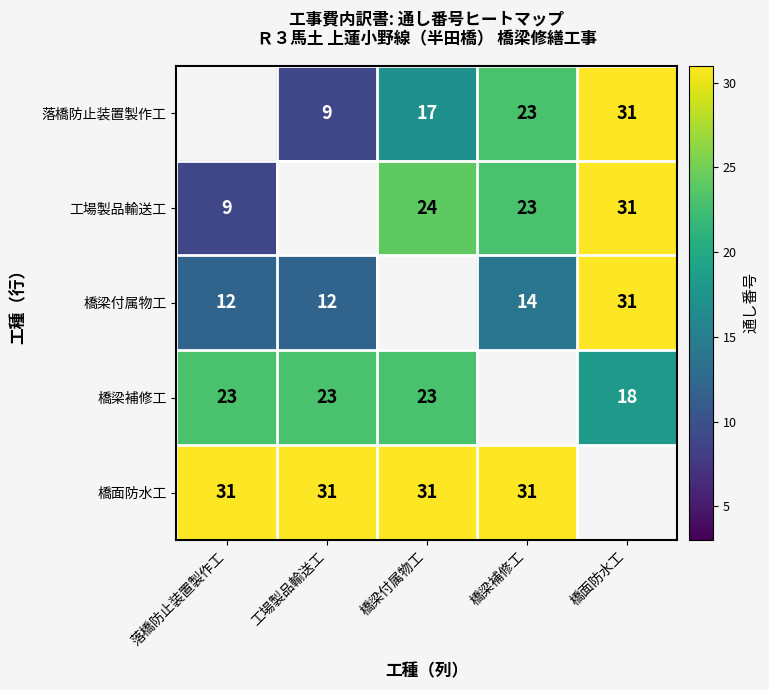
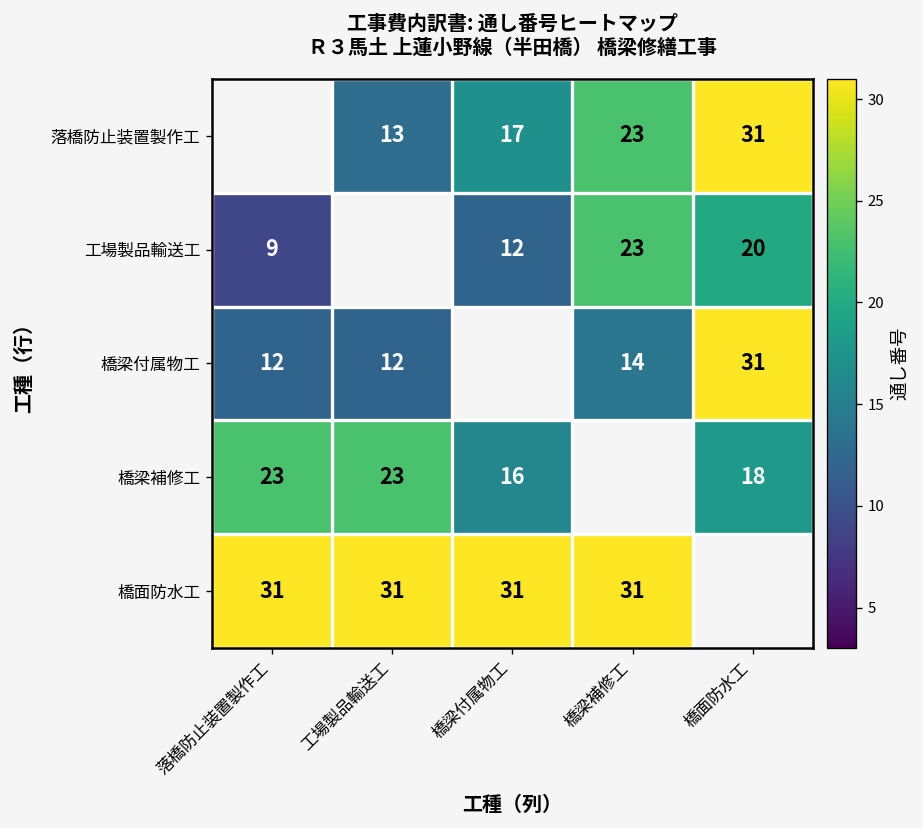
落橋防止装置製作工, 工場製品輸送工: 9 -> 13
工場製品輸送工, 橋梁付属物工: 24 -> 12
工場製品輸送工, 橋面防水工: 31 -> 20
橋梁補修工, 橋梁付属物工: 23 -> 16
